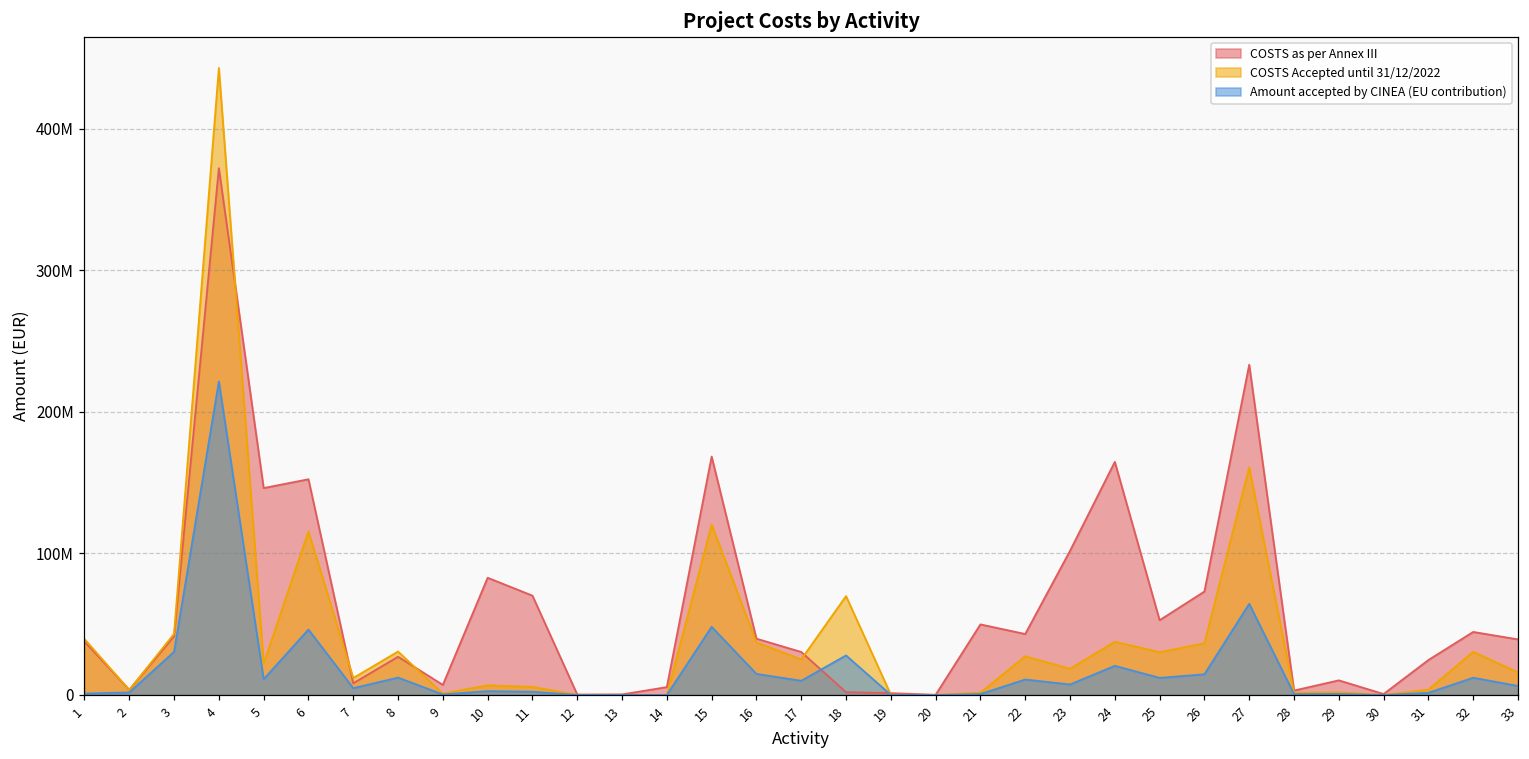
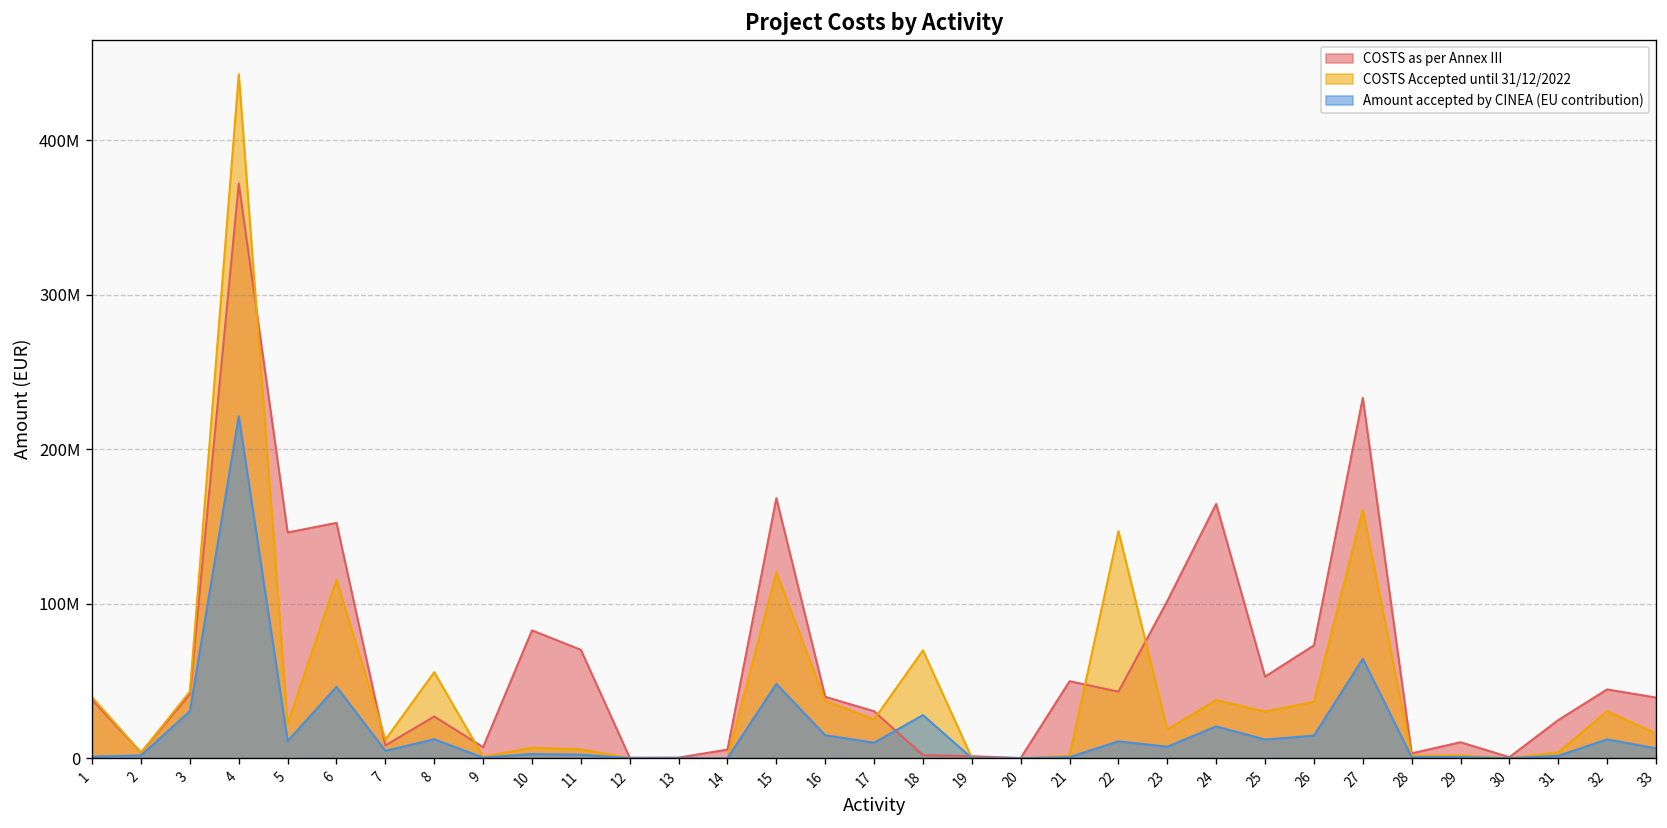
COSTS Accepted until 31/12/2022, 8: 31000000 -> 56000000
COSTS Accepted until 31/12/2022, 22: 27000000 -> 147000000
